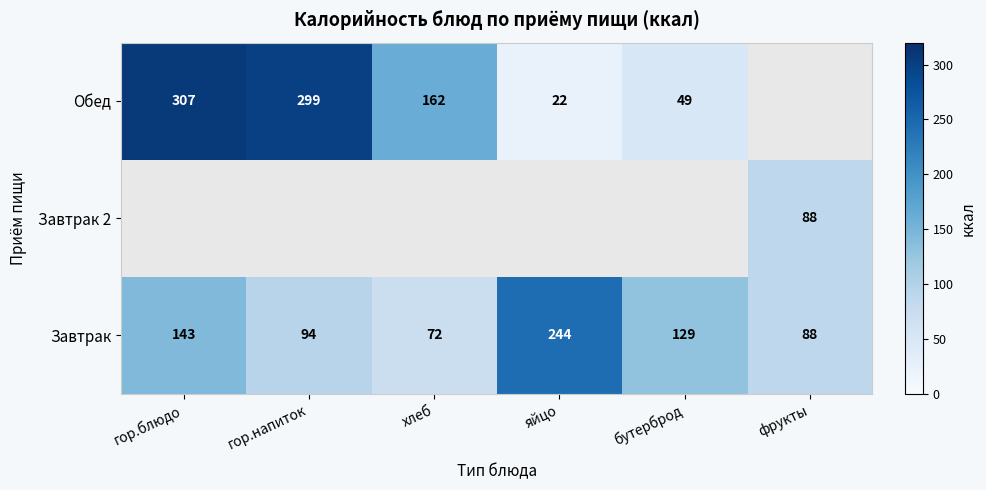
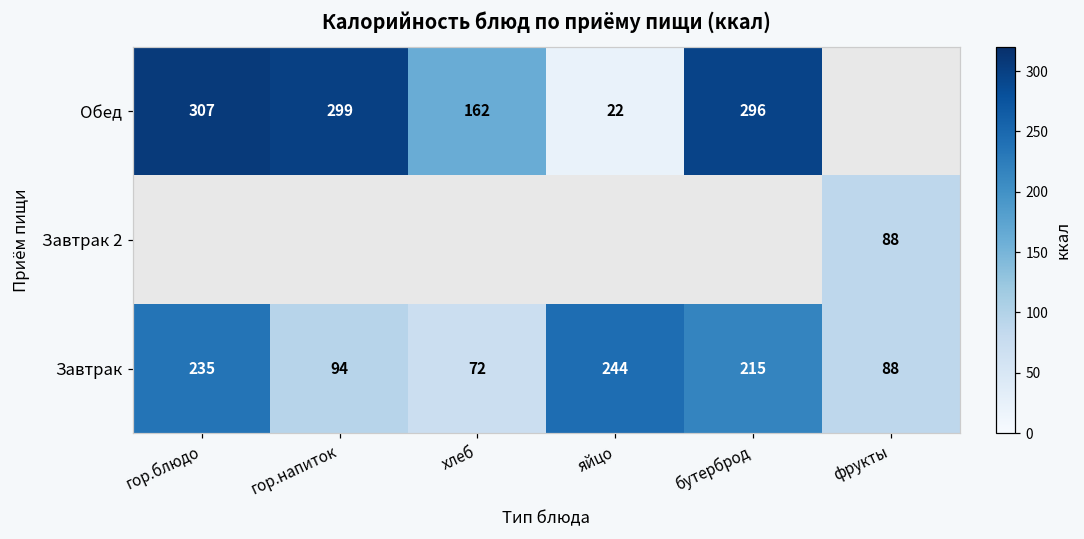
Обед, бутерброд: 49 -> 296
Завтрак, гор.блюдо: 143 -> 235
Завтрак, бутерброд: 129 -> 215
